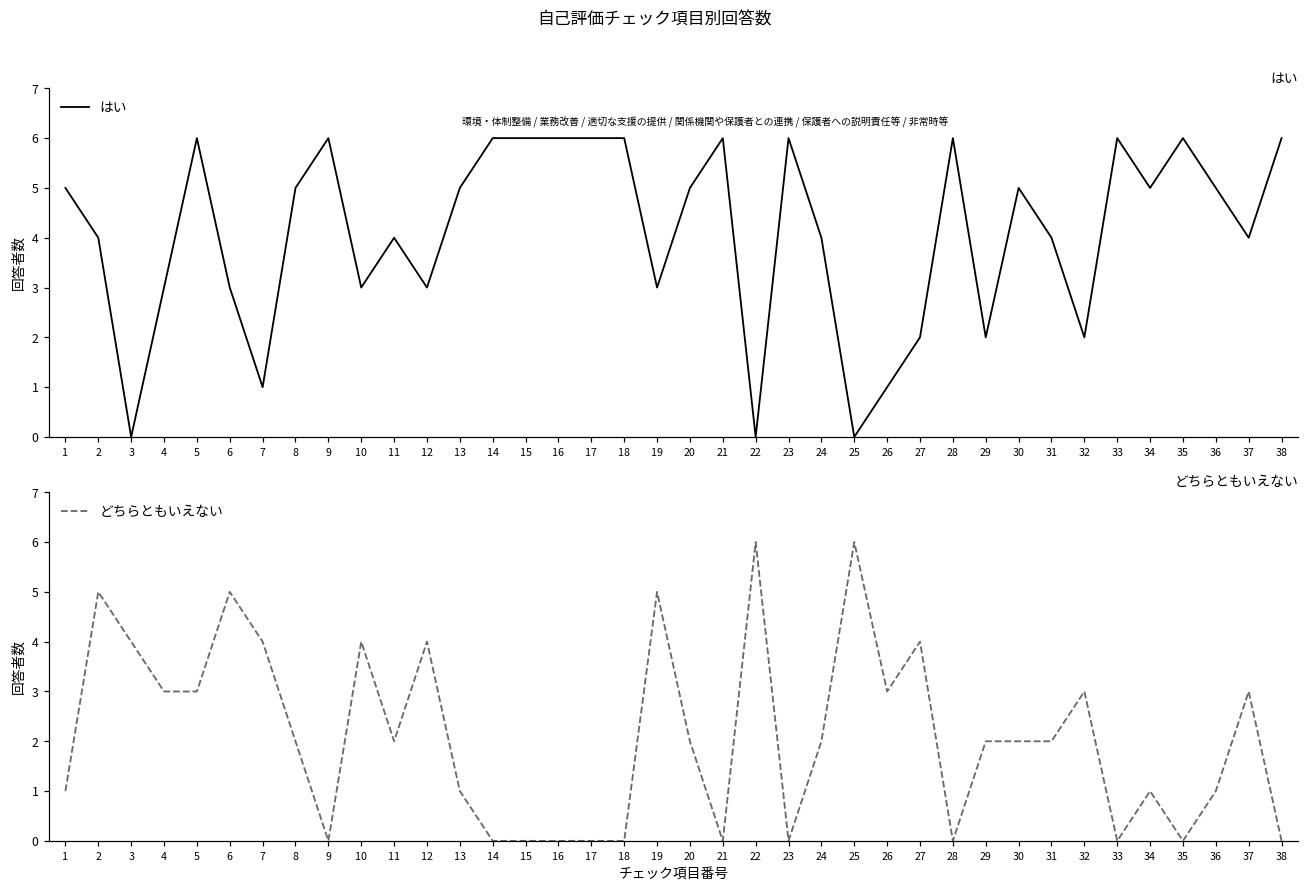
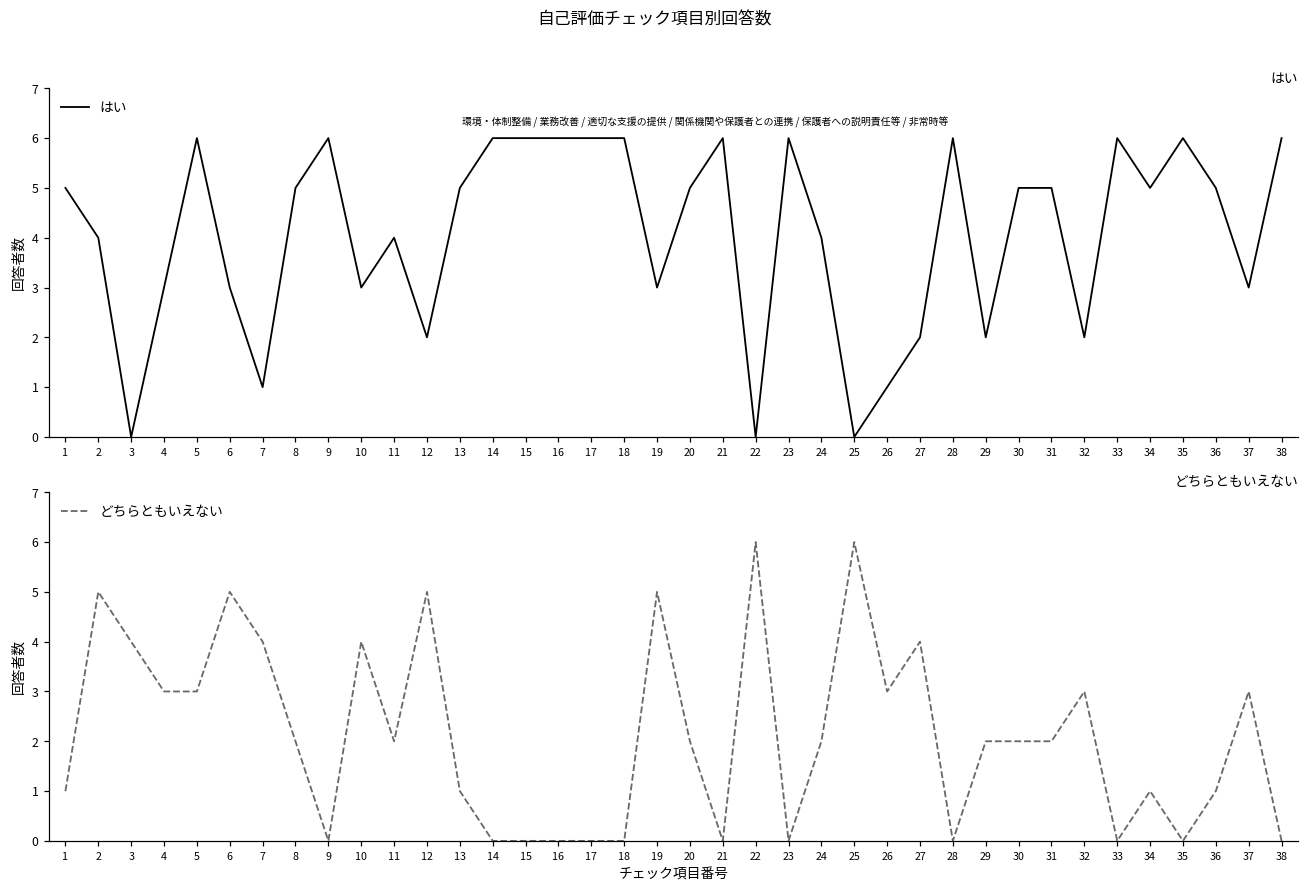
はい, 12: 3 -> 2
はい, 31: 4 -> 5
はい, 37: 4 -> 3
どちらともいえない, 12: 4 -> 5
